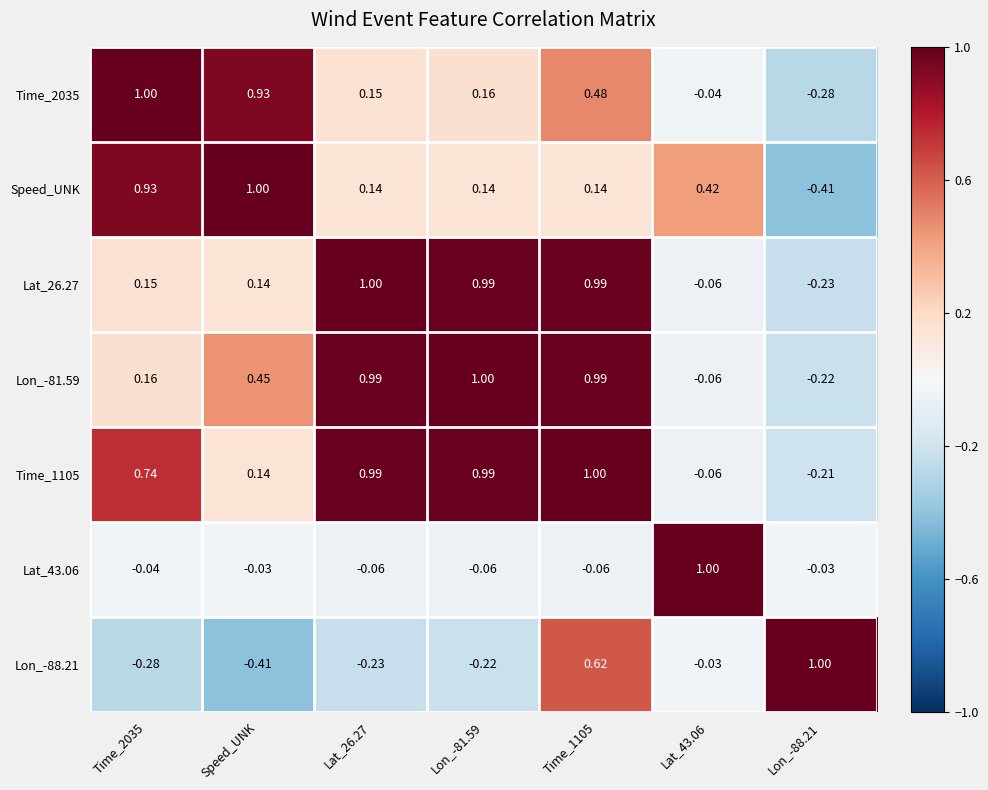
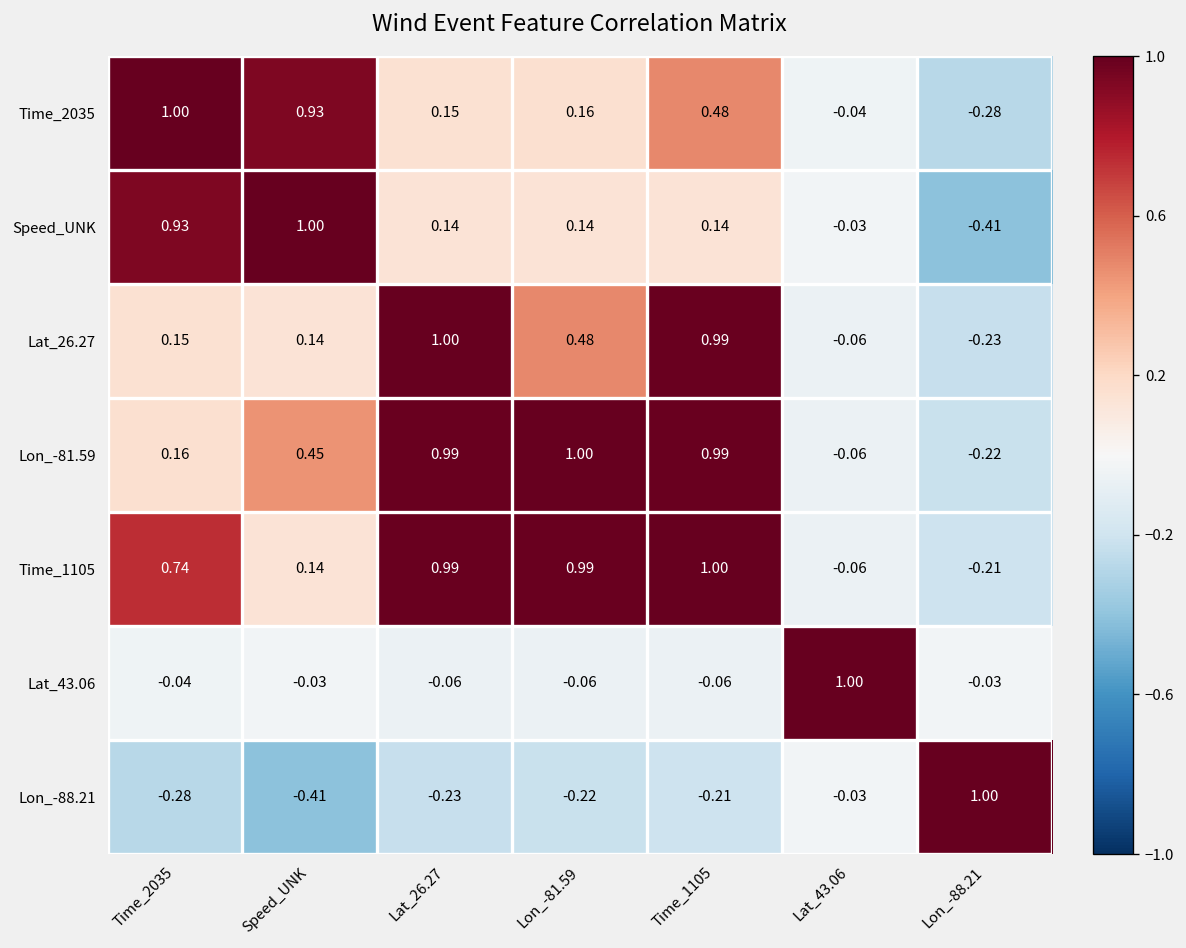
Speed_UNK, Lat_43.06: 0.42 -> -0.03
Lat_26.27, Lon_-81.59: 0.99 -> 0.48
Lon_-88.21, Time_1105: 0.62 -> -0.21
